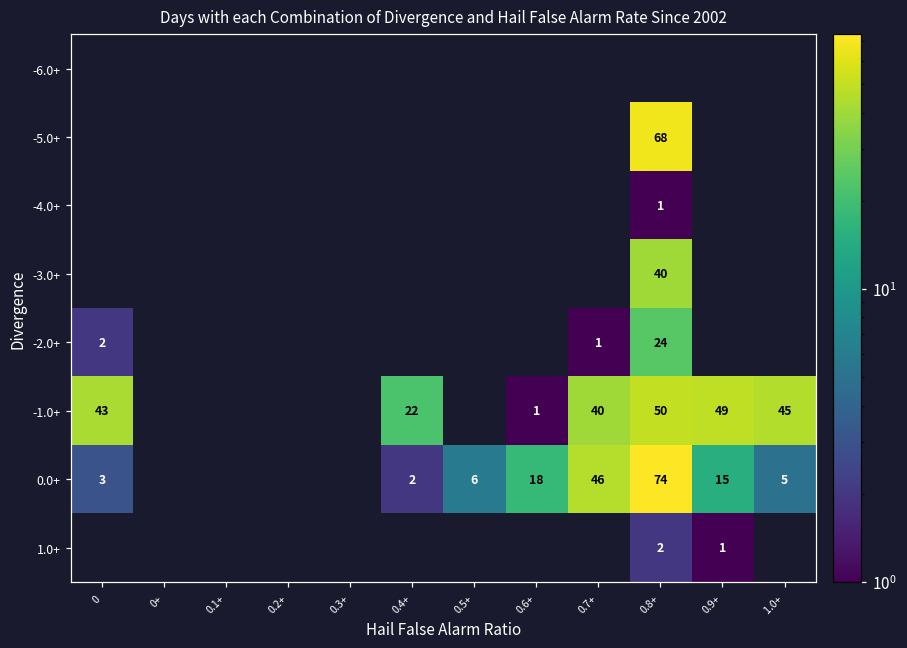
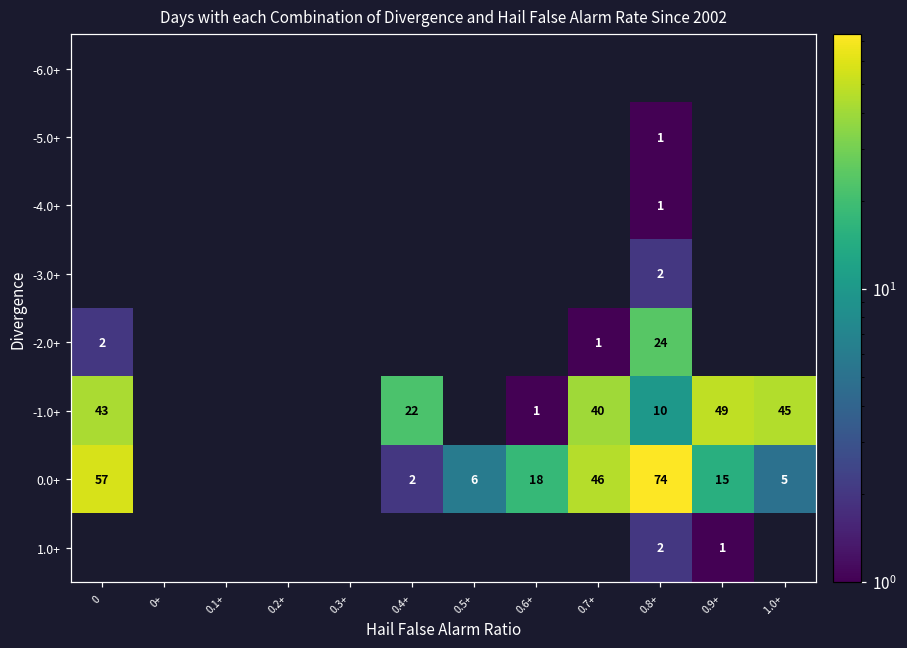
-5.0+, 0.8+: 68 -> 1
-3.0+, 0.8+: 40 -> 2
-1.0+, 0.8+: 50 -> 10
0.0+, 0: 3 -> 57
